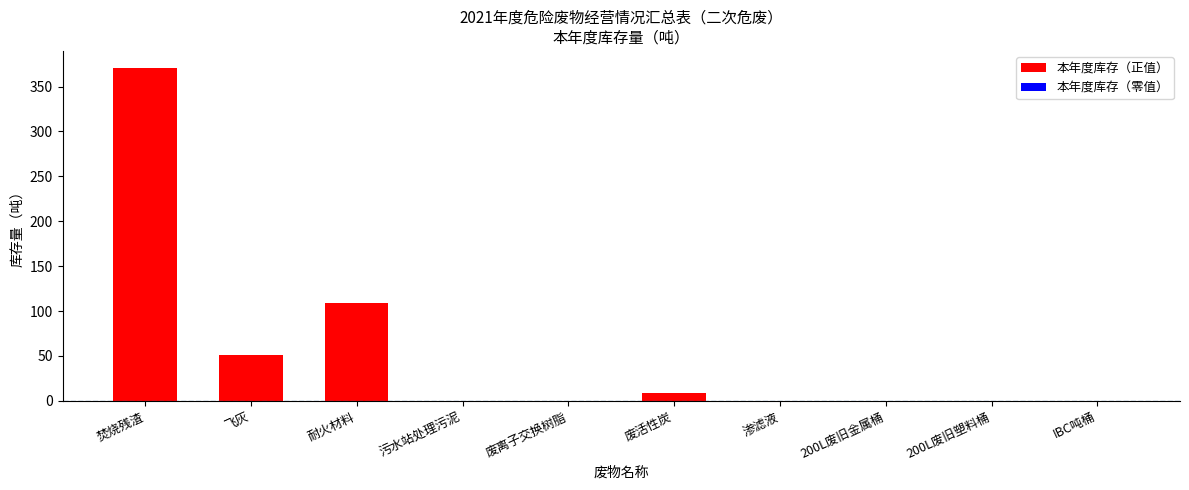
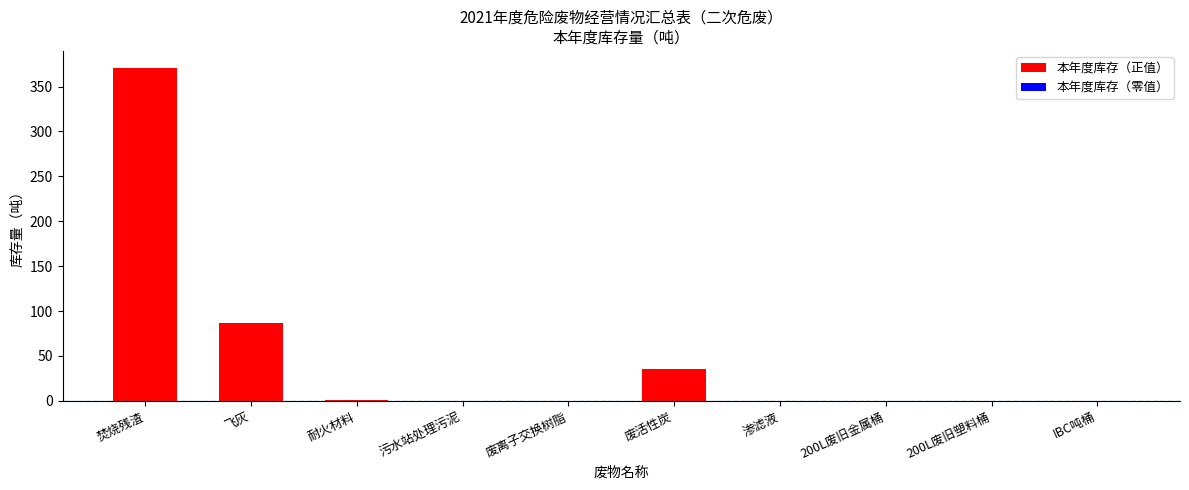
飞灰: 50 -> 90
耐火材料: 110 -> 0
废活性炭: 10 -> 40
